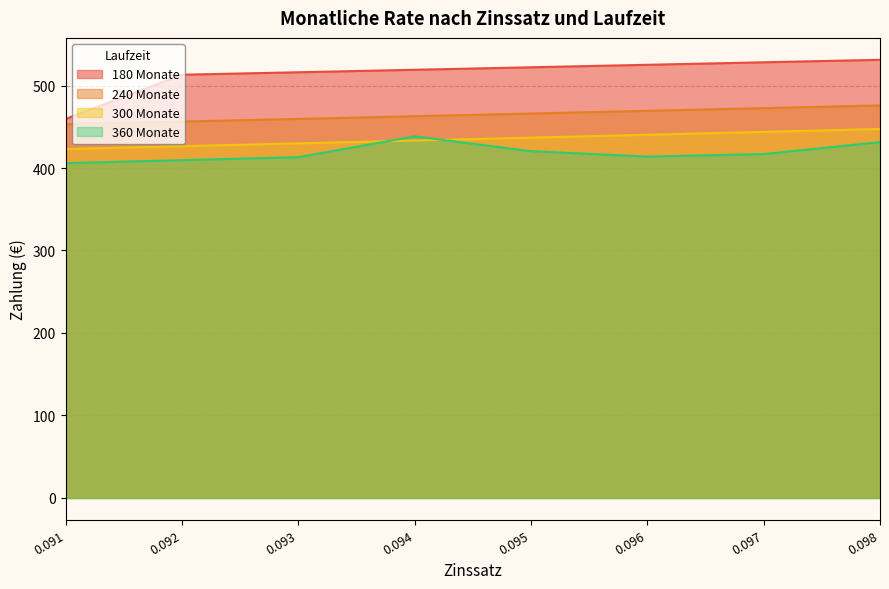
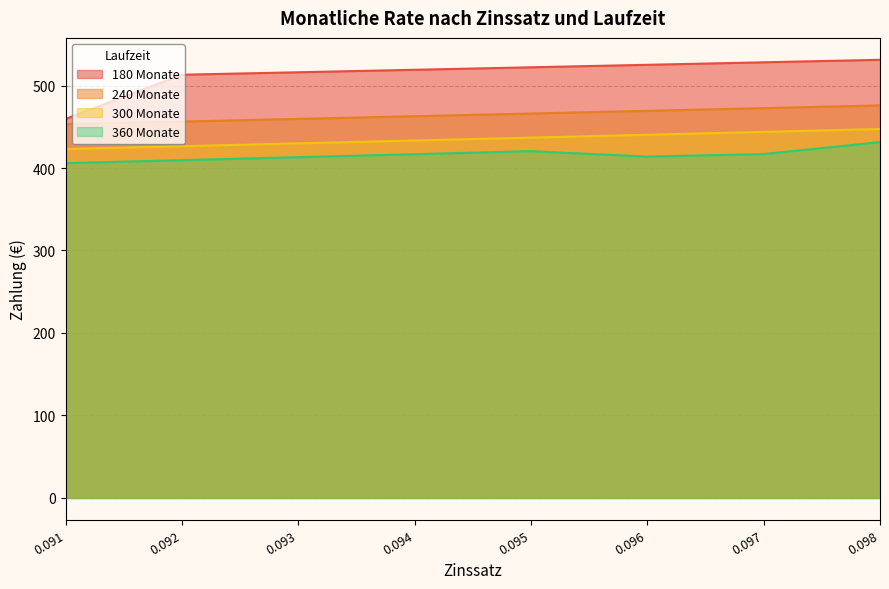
360 Monate, 0.094: 440 -> 420
